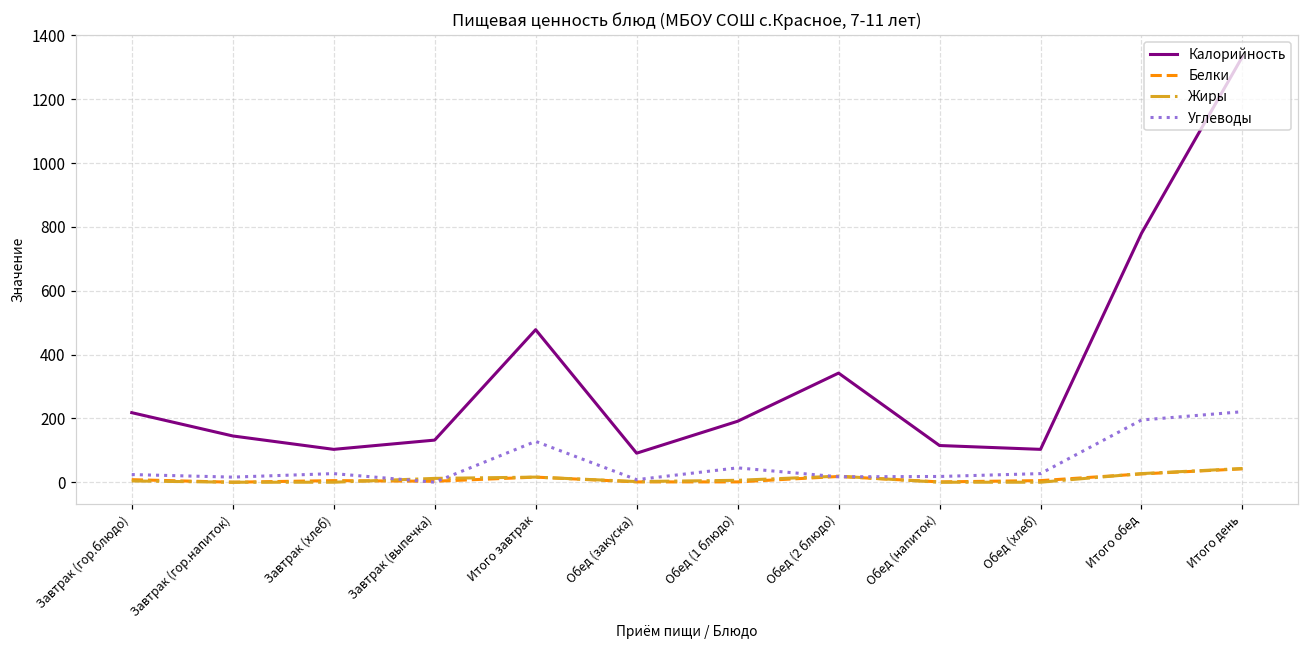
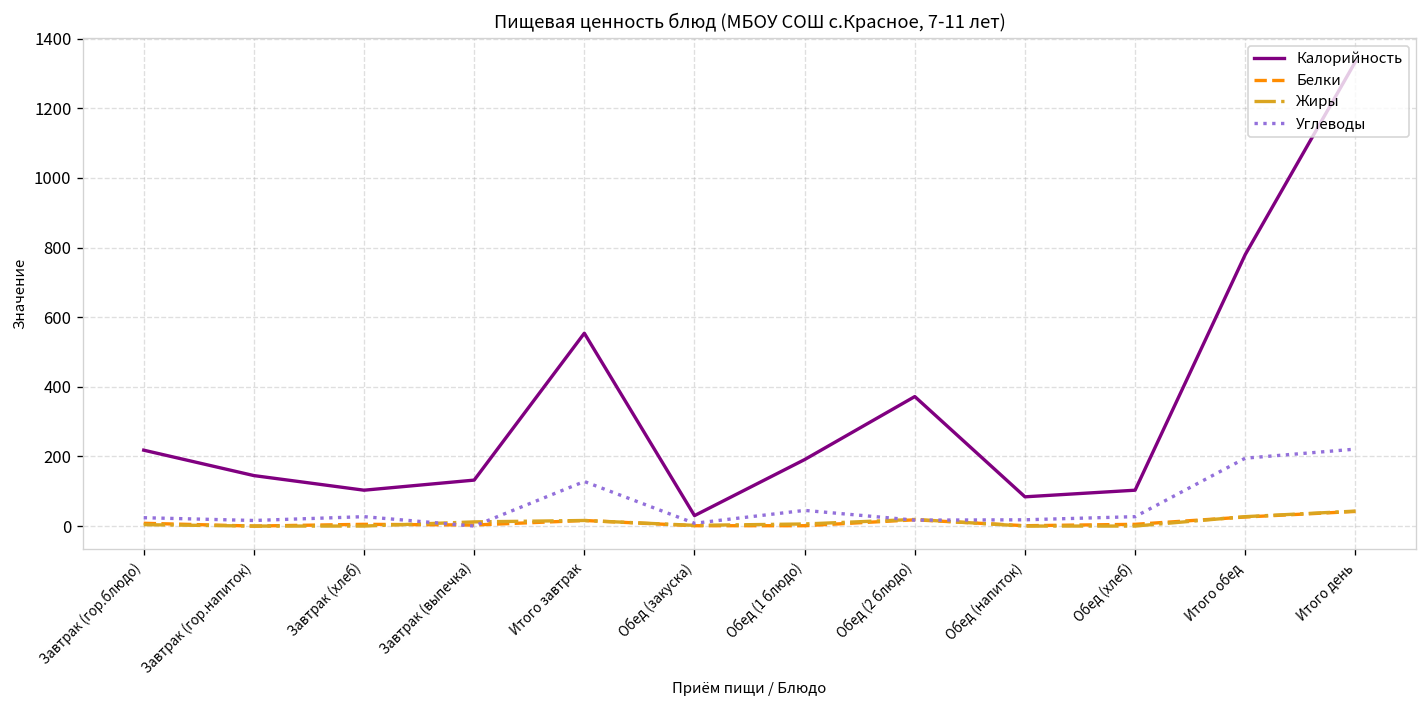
Калорийность, Итого завтрак: 480 -> 550
Калорийность, Обед (закуска): 90 -> 30
Калорийность, Обед (2 блюдо): 340 -> 370
Калорийность, Обед (напиток): 120 -> 80
